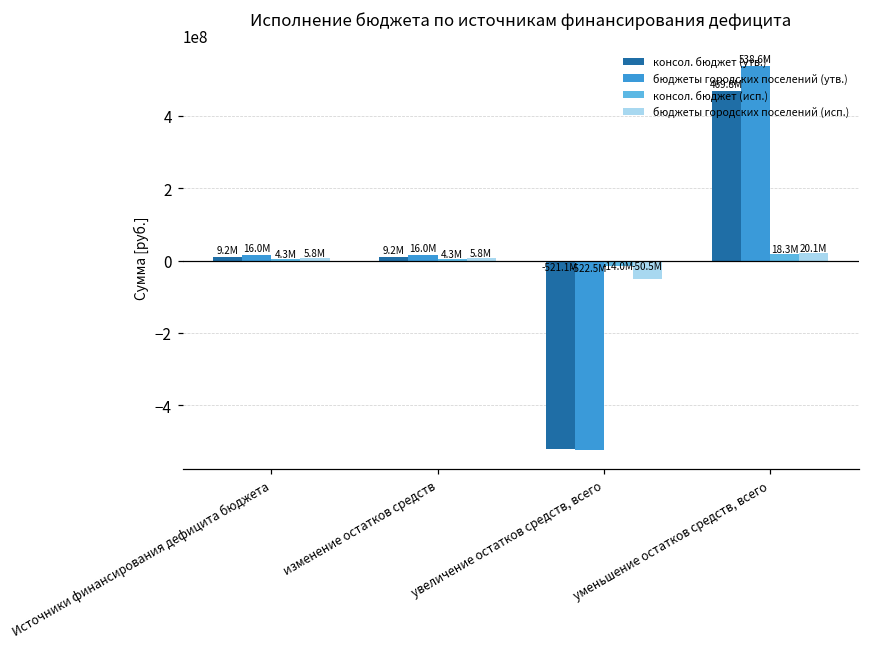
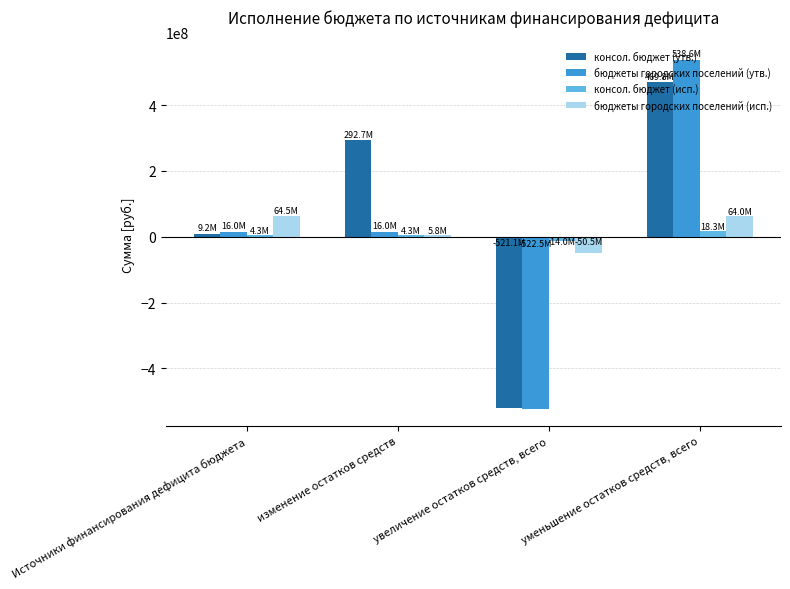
бюджеты городских поселений (исп.), Источники финансирования дефицита бюджета: 5.8M -> 64.5M
консол. бюджет (утв.), изменение остатков средств: 9.2M -> 292.7M
бюджеты городских поселений (исп.), уменьшение остатков средств, всего: 20.1M -> 64.0M
